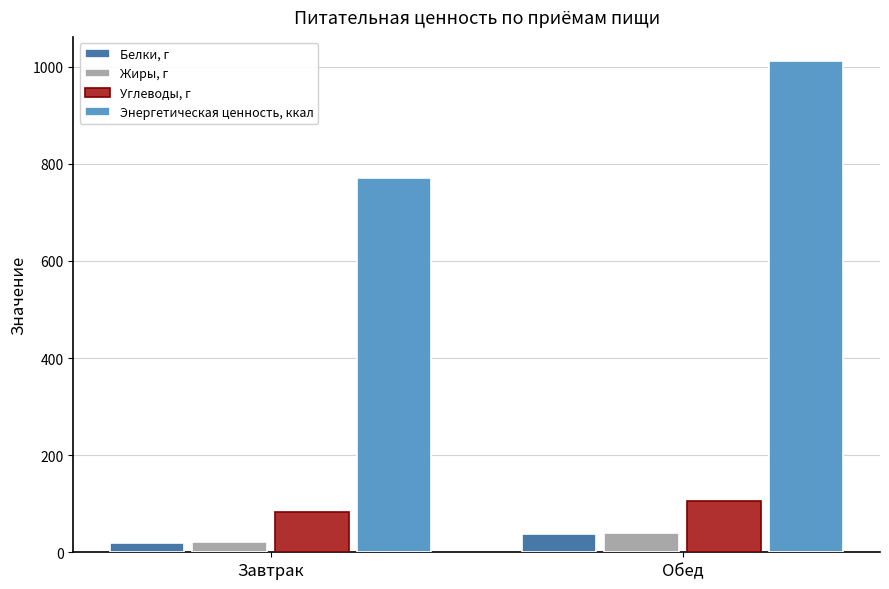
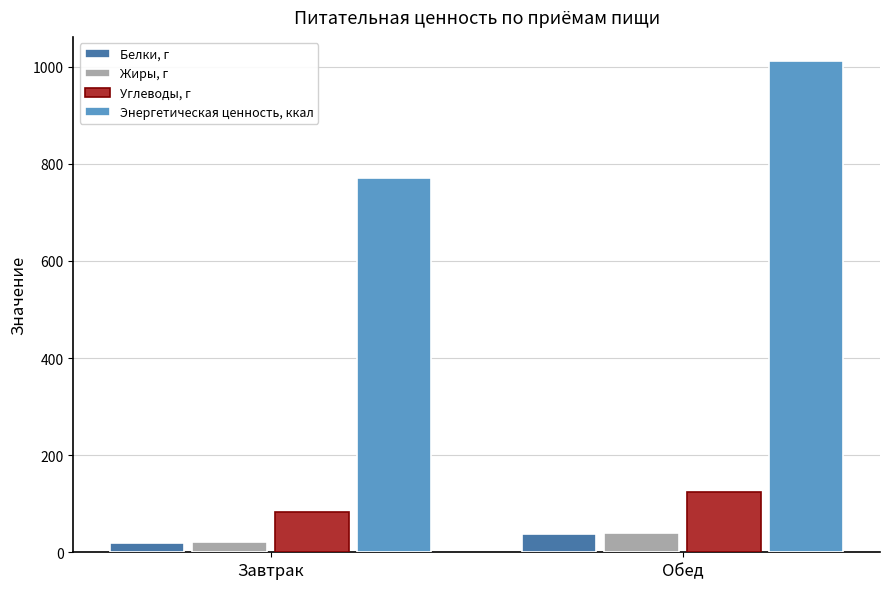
Углеводы, г, Обед: 110 -> 120
